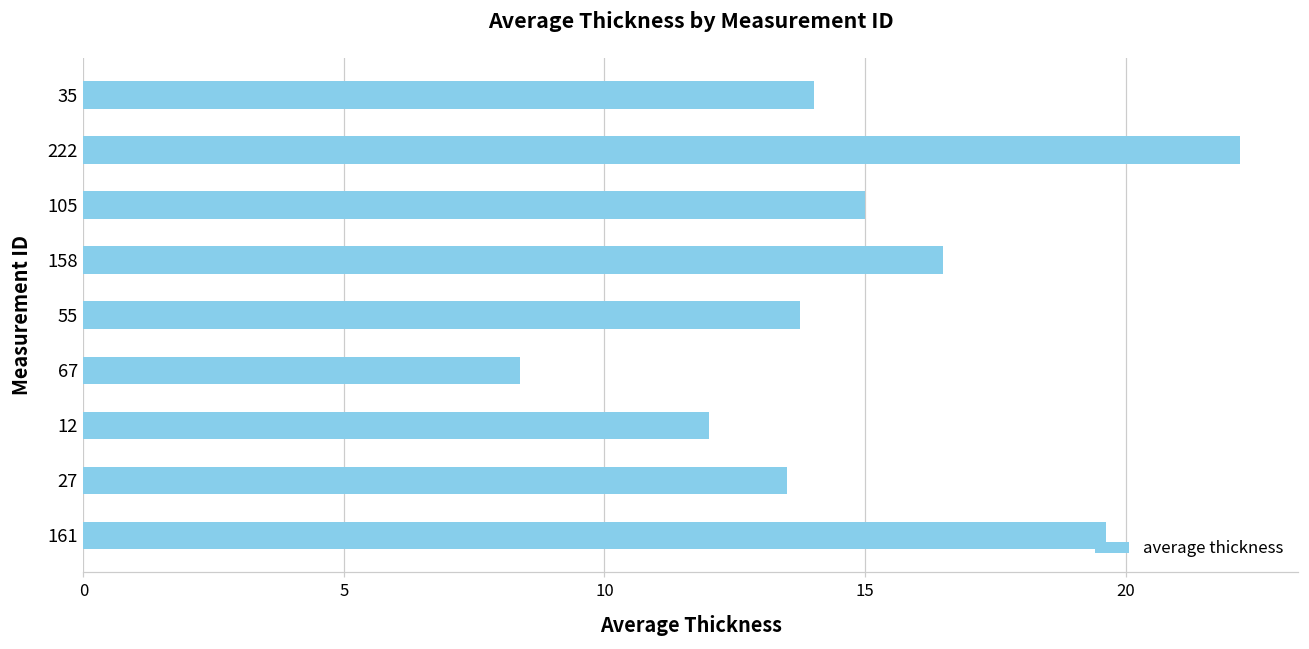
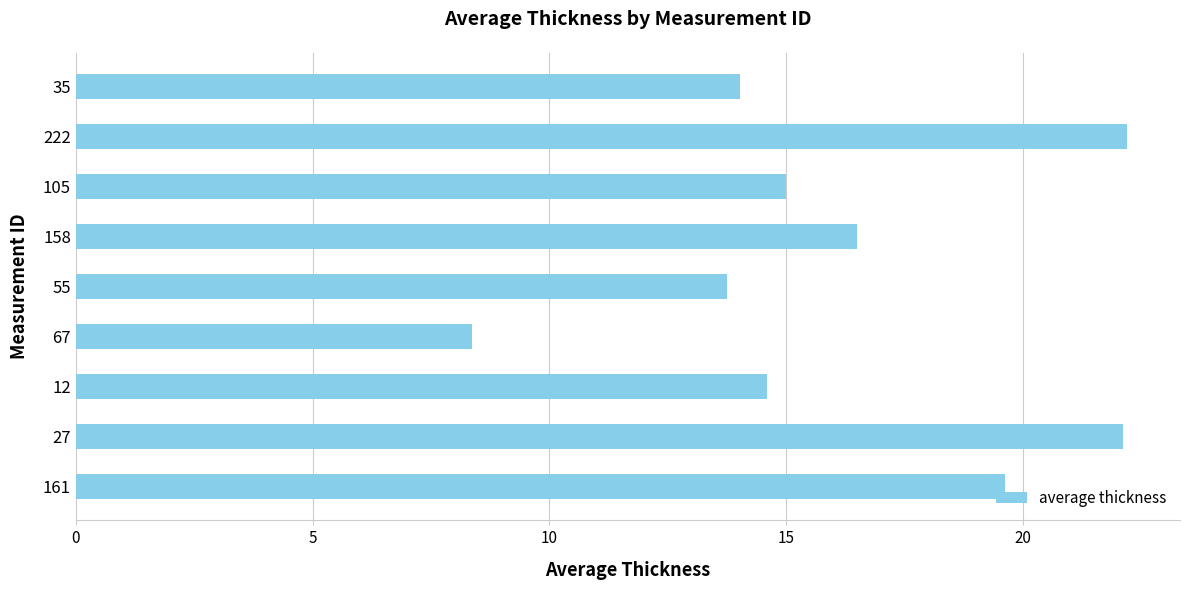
12: 12.0 -> 14.6
27: 13.5 -> 22.1
